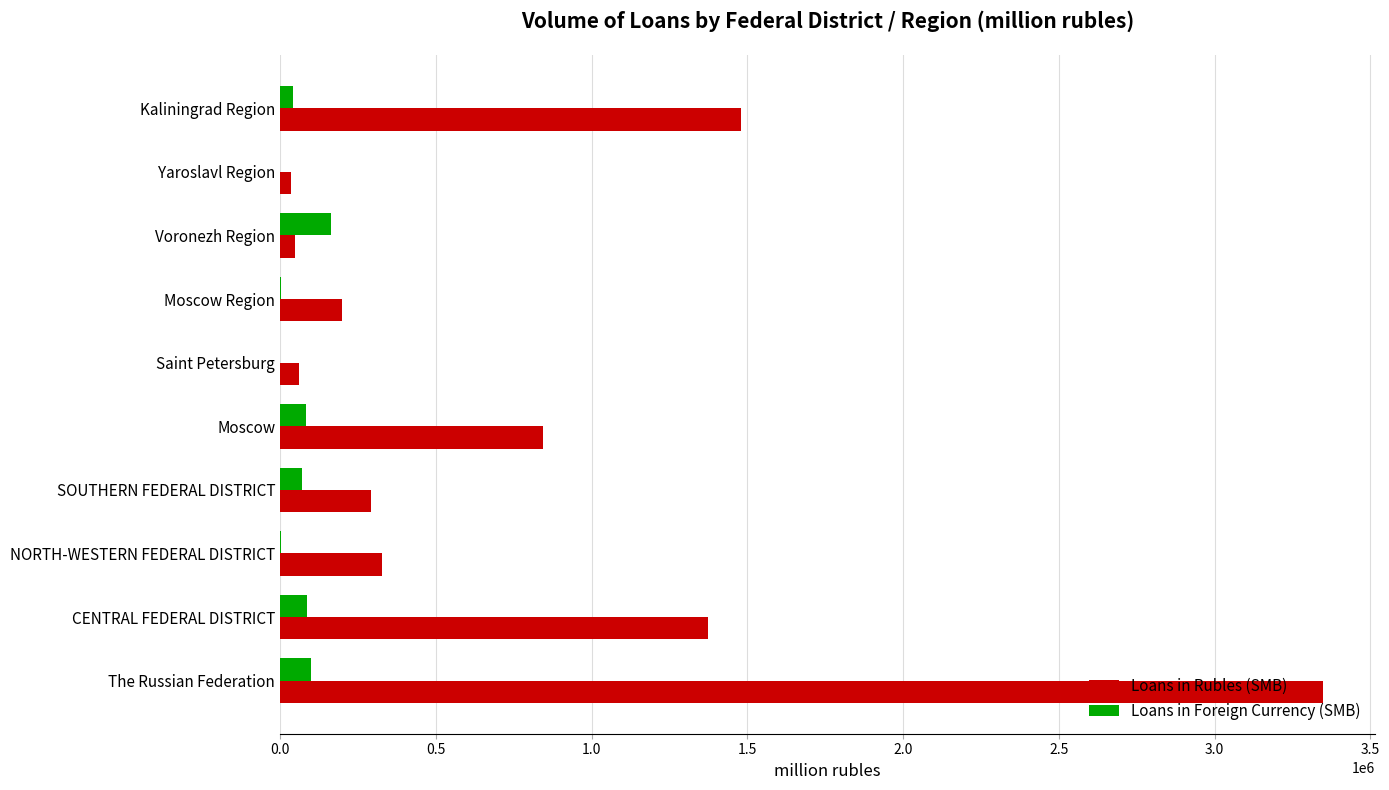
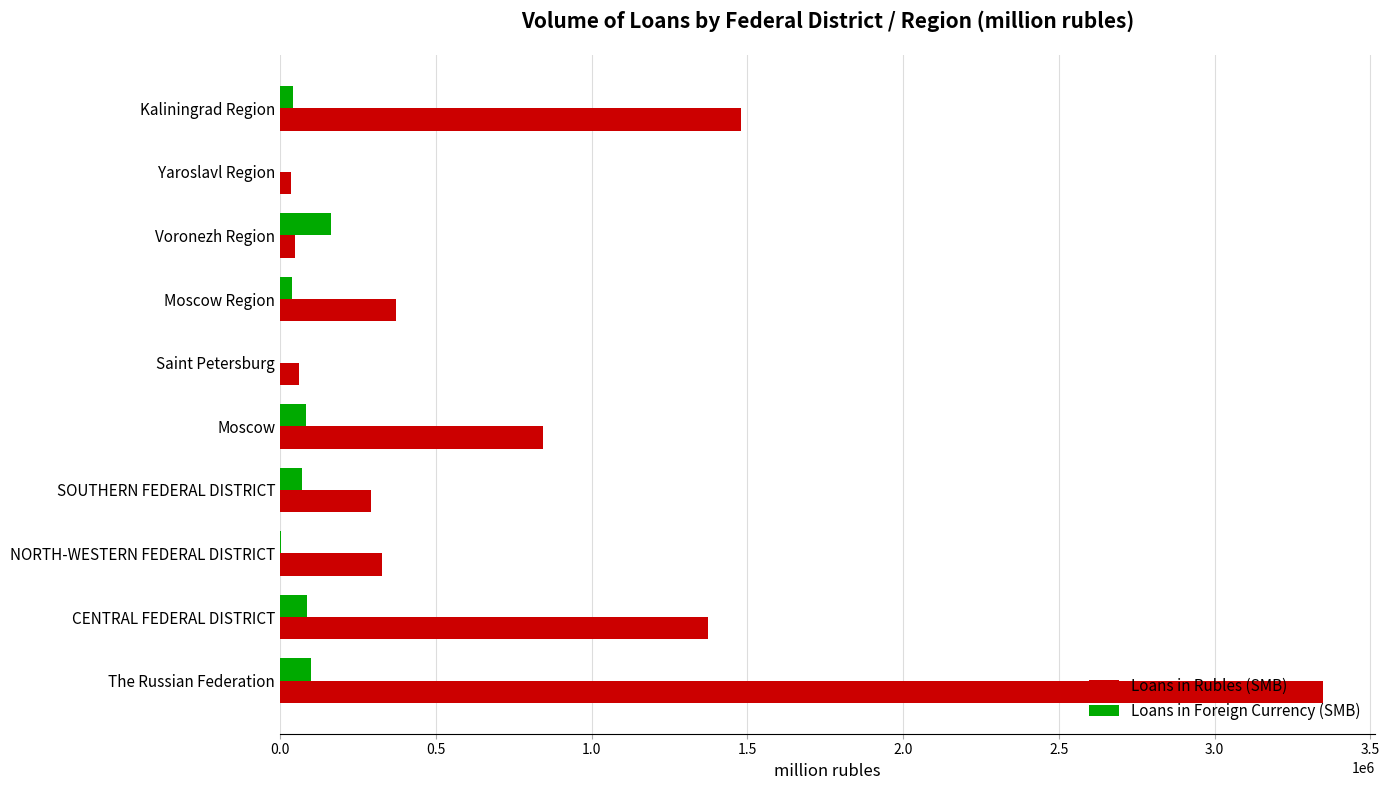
Loans in Foreign Currency (SMB), Moscow Region: 0 -> 40000
Loans in Rubles (SMB), Moscow Region: 200000 -> 370000
